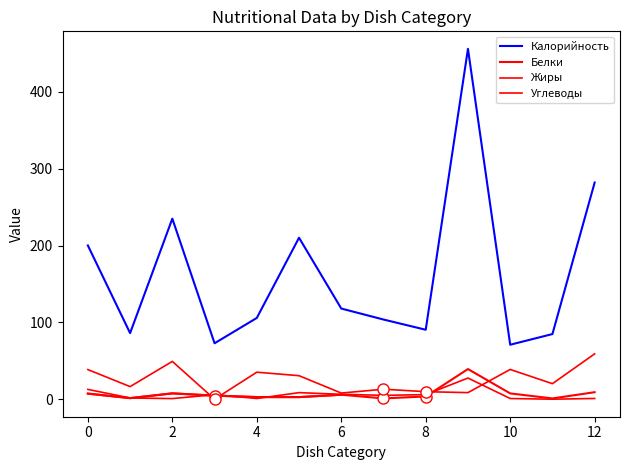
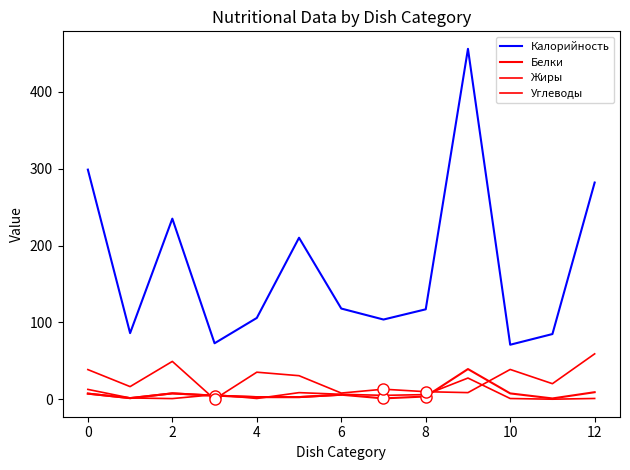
Калорийность, 0: 200 -> 300
Калорийность, 8: 90 -> 120
